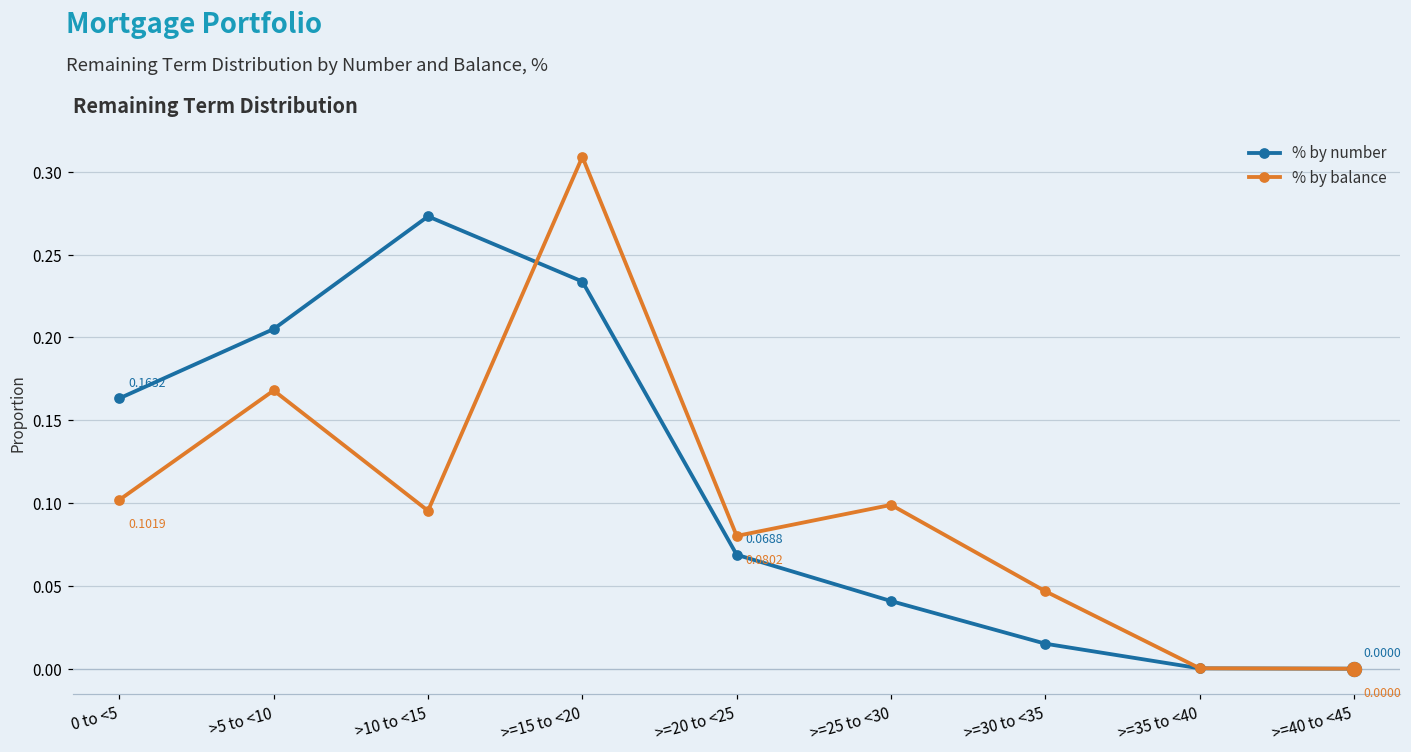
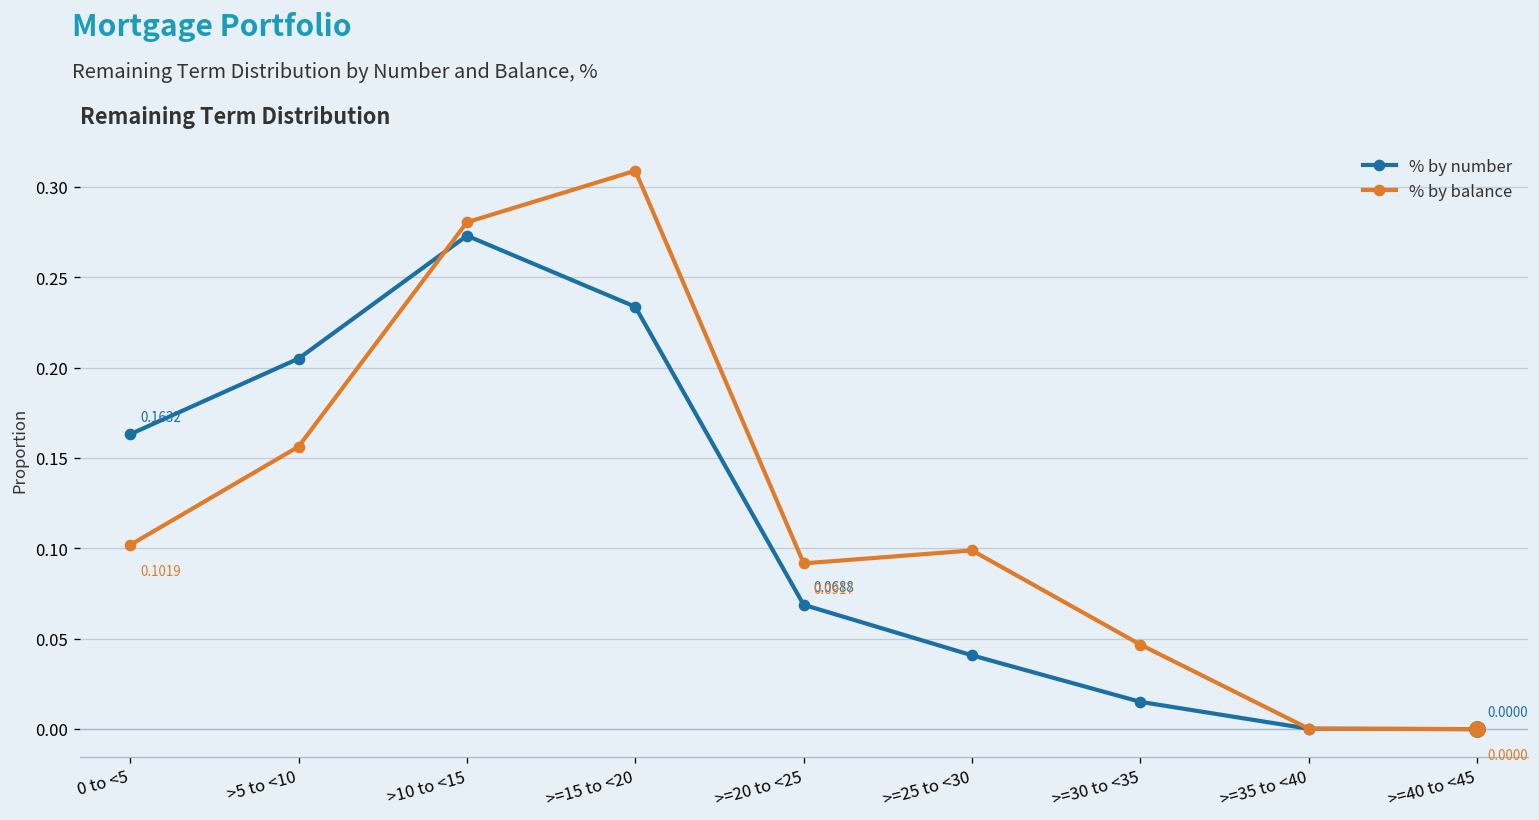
% by balance, >5 to <10: 0.168 -> 0.156
% by balance, >10 to <15: 0.095 -> 0.281
% by balance, >=20 to <25: 0.0802 -> 0.0917
